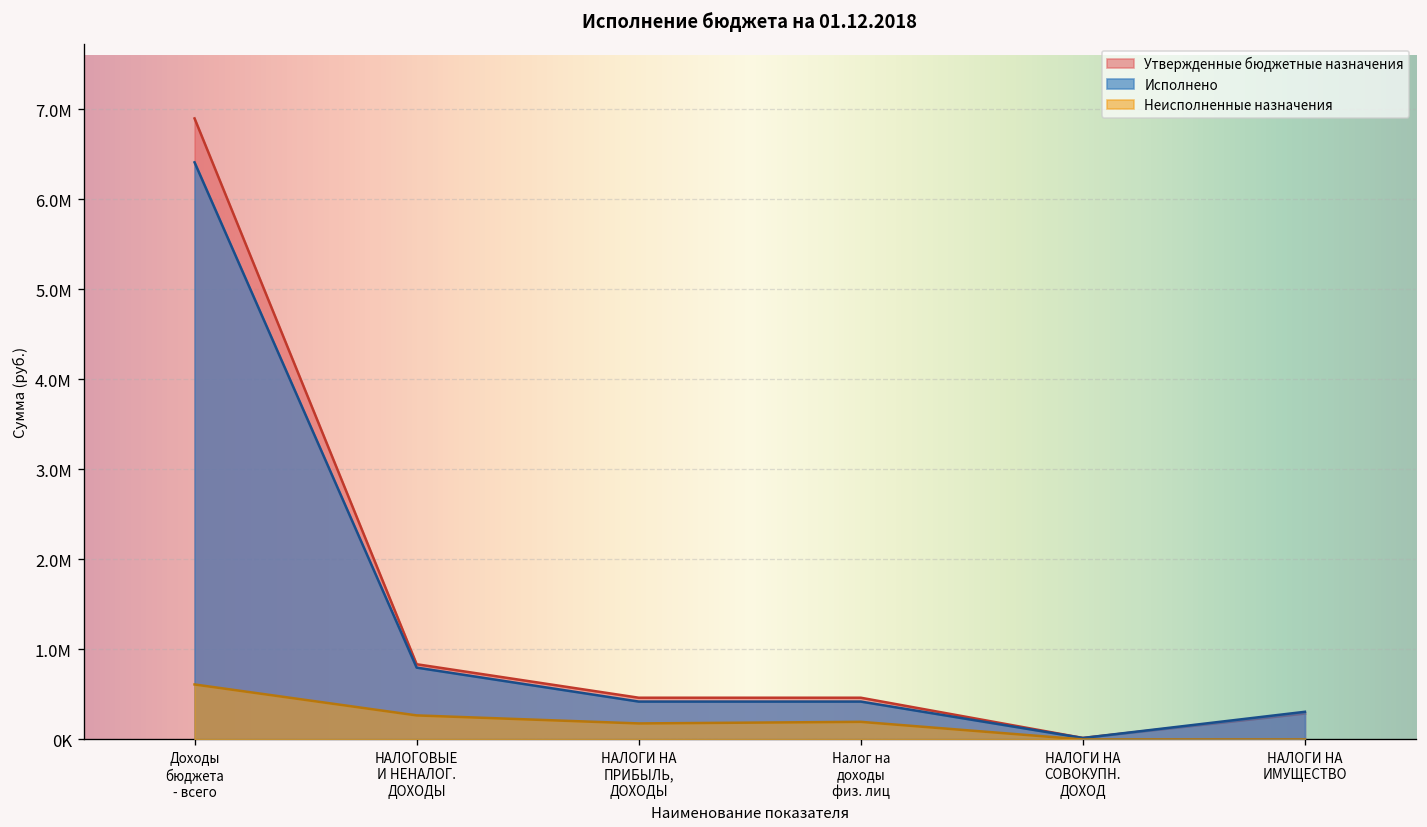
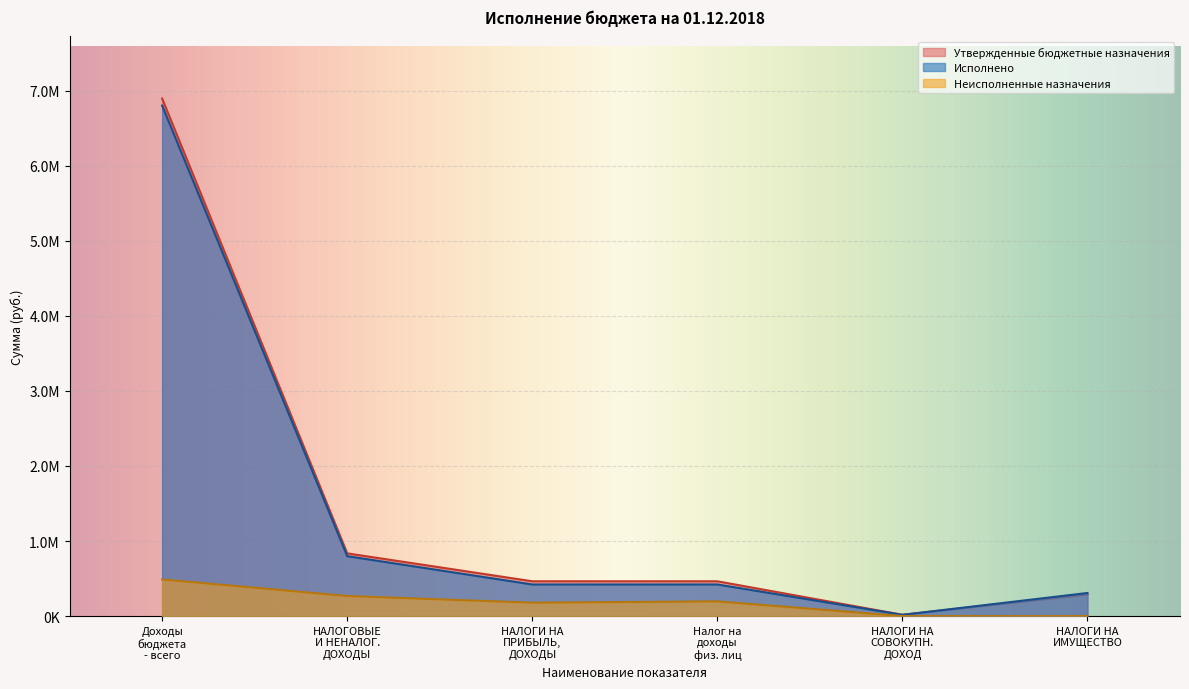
Исполнено, Доходы бюджета - всего: 6400000 -> 6800000
Неисполненные назначения, Доходы бюджета - всего: 600000 -> 500000
